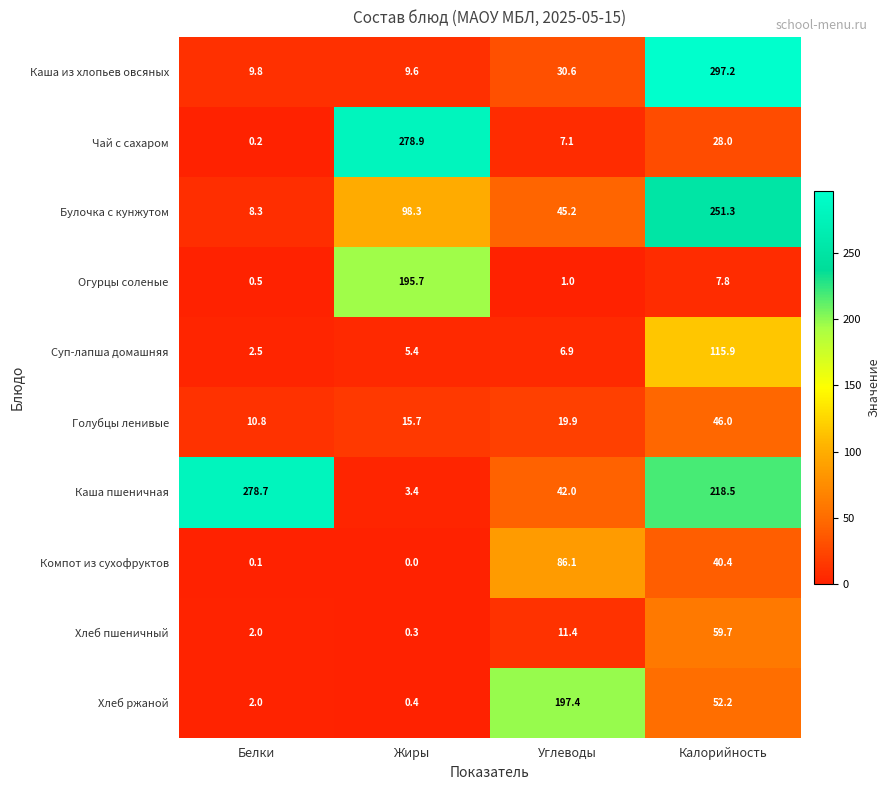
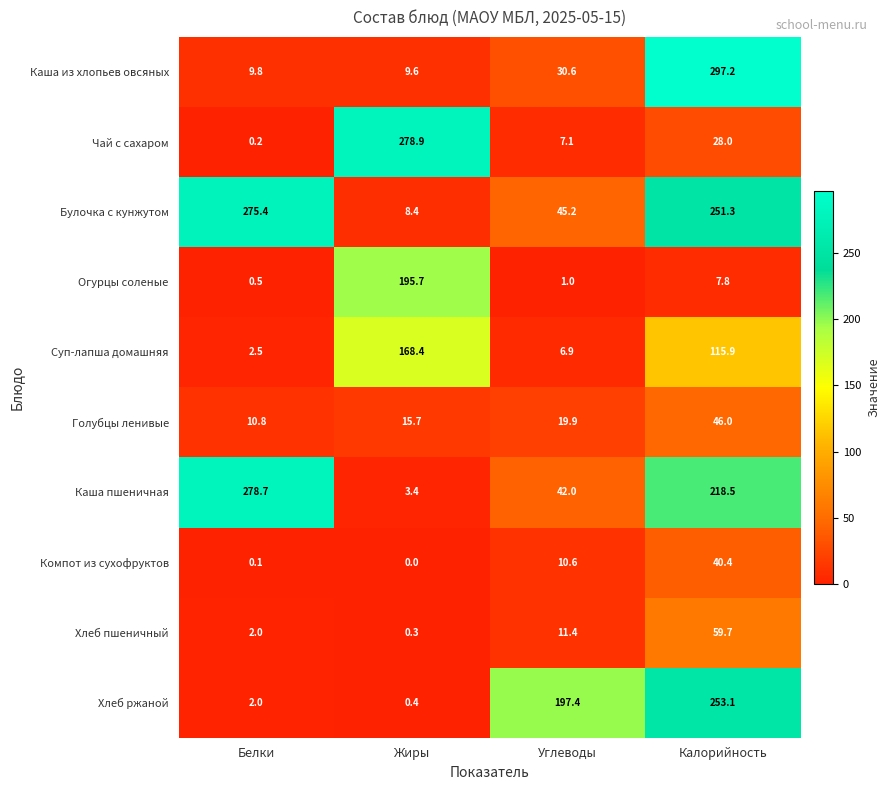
Булочка с кунжутом, Белки: 8.3 -> 275.4
Булочка с кунжутом, Жиры: 98.3 -> 8.4
Суп-лапша домашняя, Жиры: 5.4 -> 168.4
Компот из сухофруктов, Углеводы: 86.1 -> 10.6
Хлеб ржаной, Калорийность: 52.2 -> 253.1
